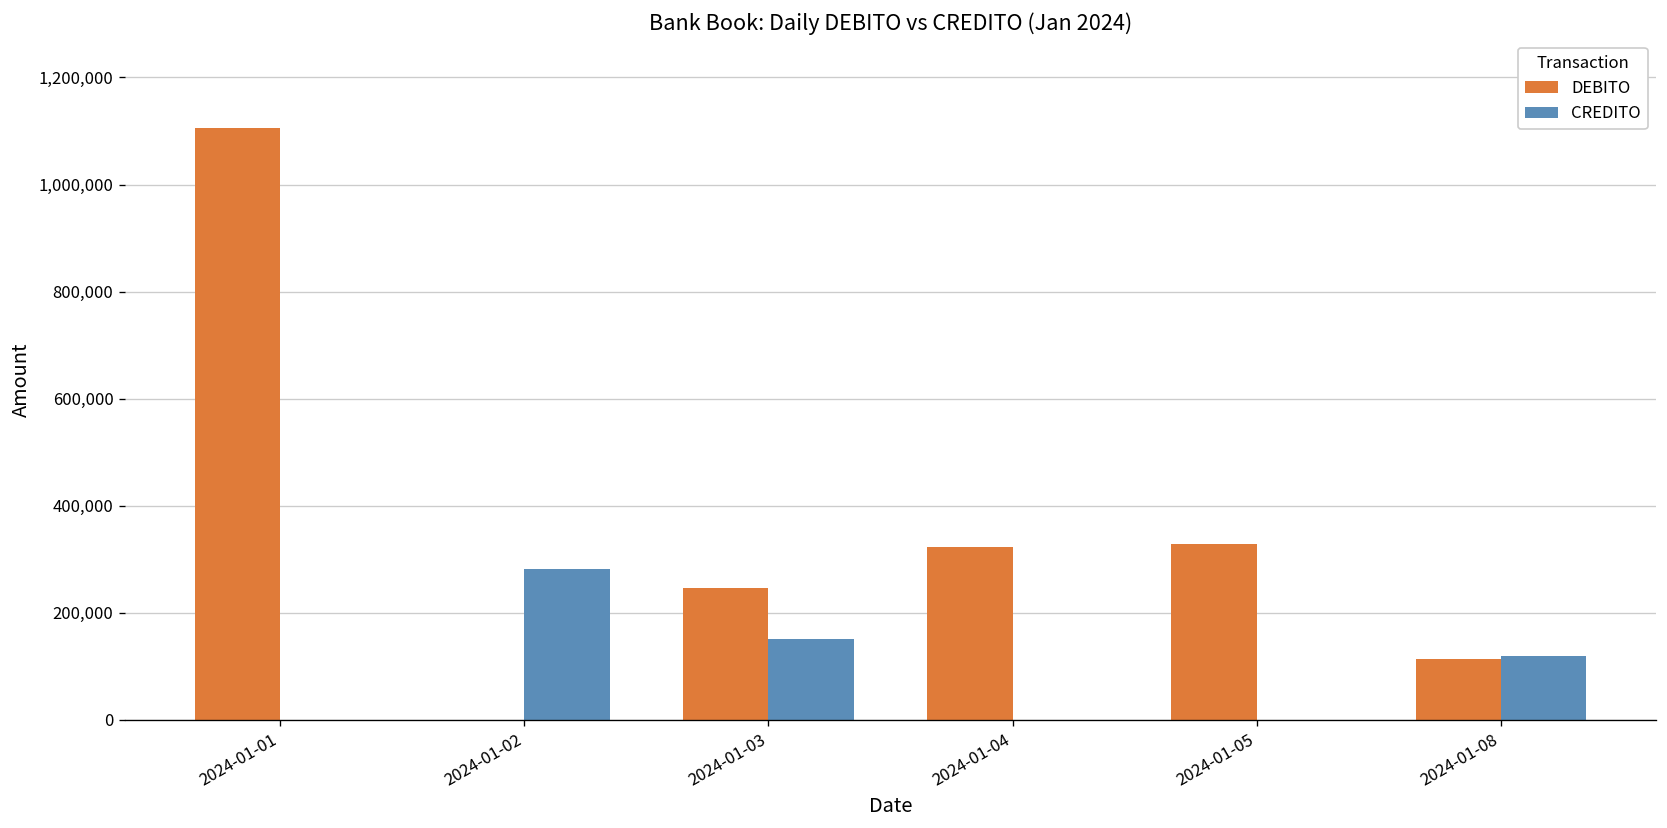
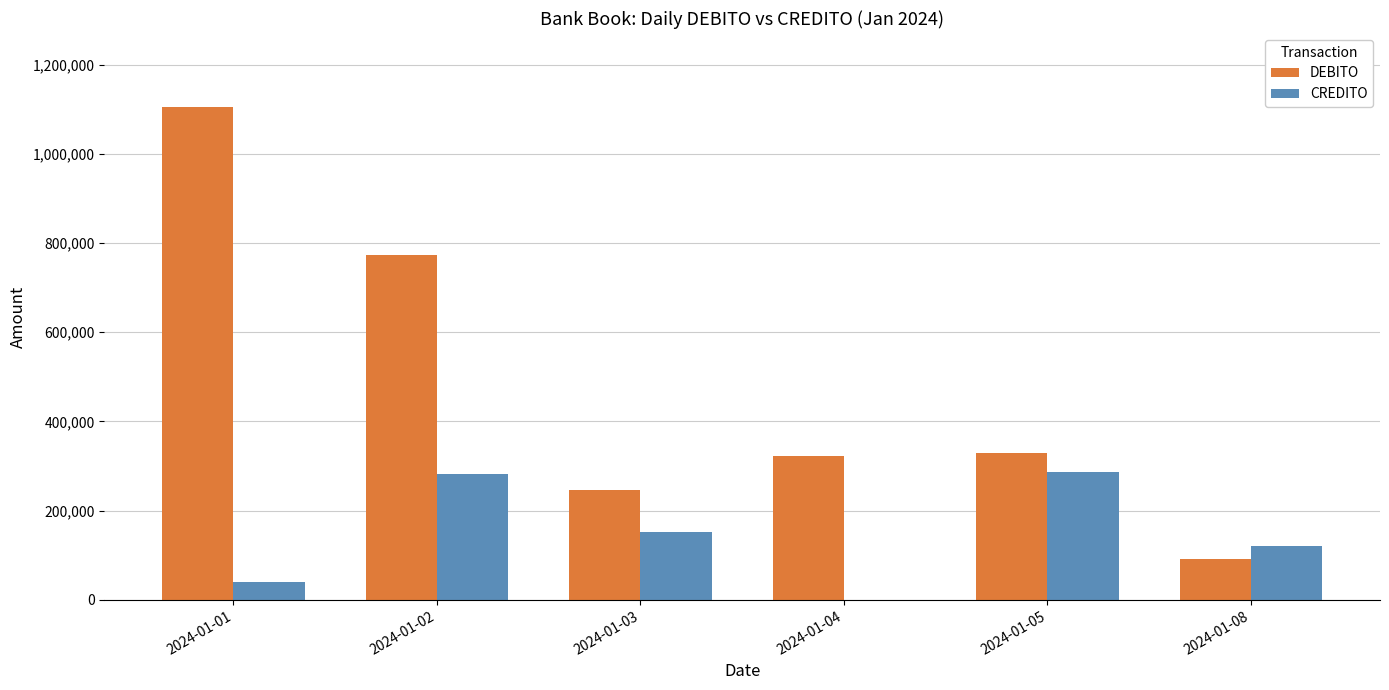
CREDITO, 2024-01-01: 0 -> 40,000
DEBITO, 2024-01-02: 0 -> 770,000
CREDITO, 2024-01-05: 0 -> 290,000
DEBITO, 2024-01-08: 110,000 -> 90,000
